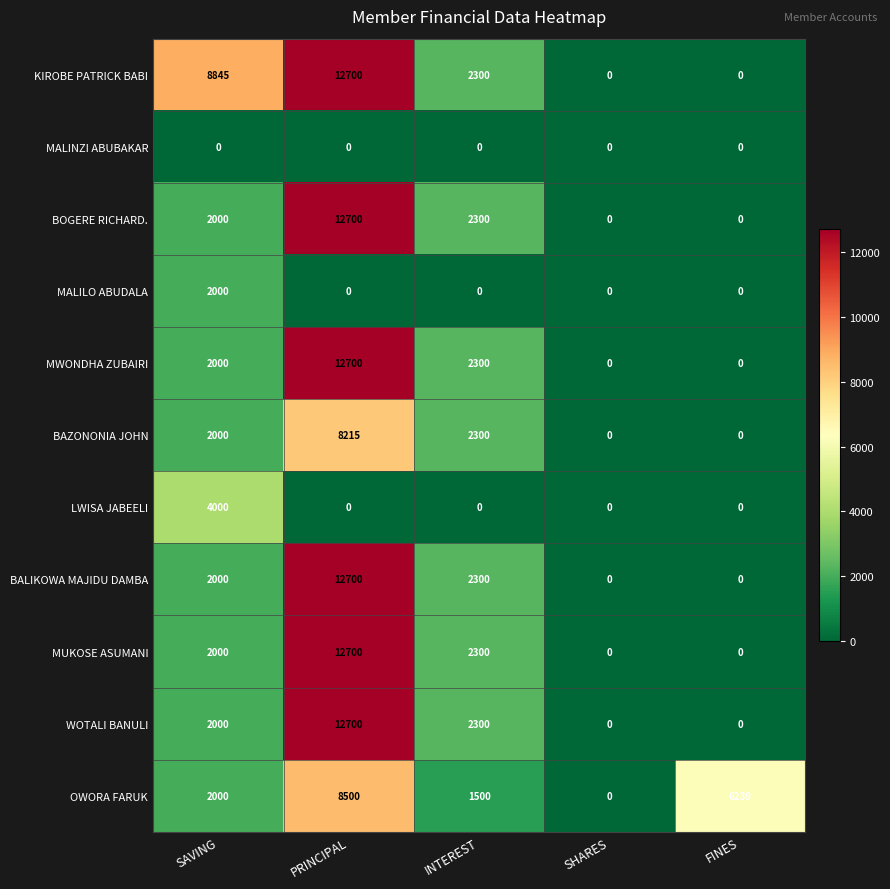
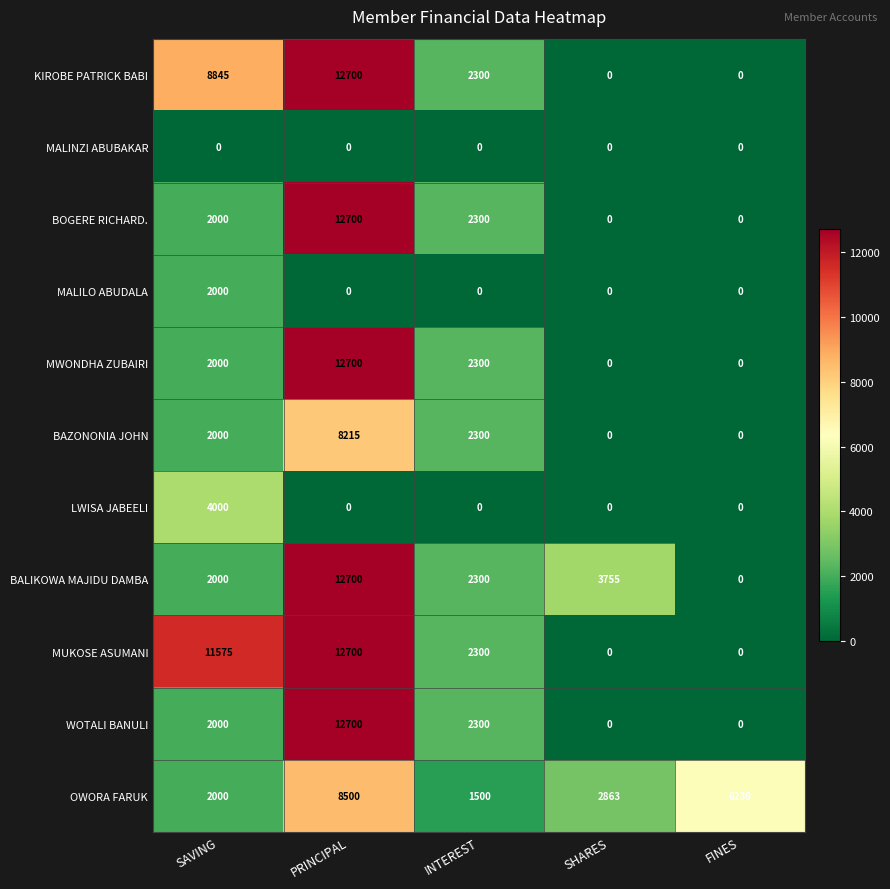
BALIKOWA MAJIDU DAMBA, SHARES: 0 -> 3755
MUKOSE ASUMANI, SAVING: 2000 -> 11575
OWORA FARUK, SHARES: 0 -> 2863
